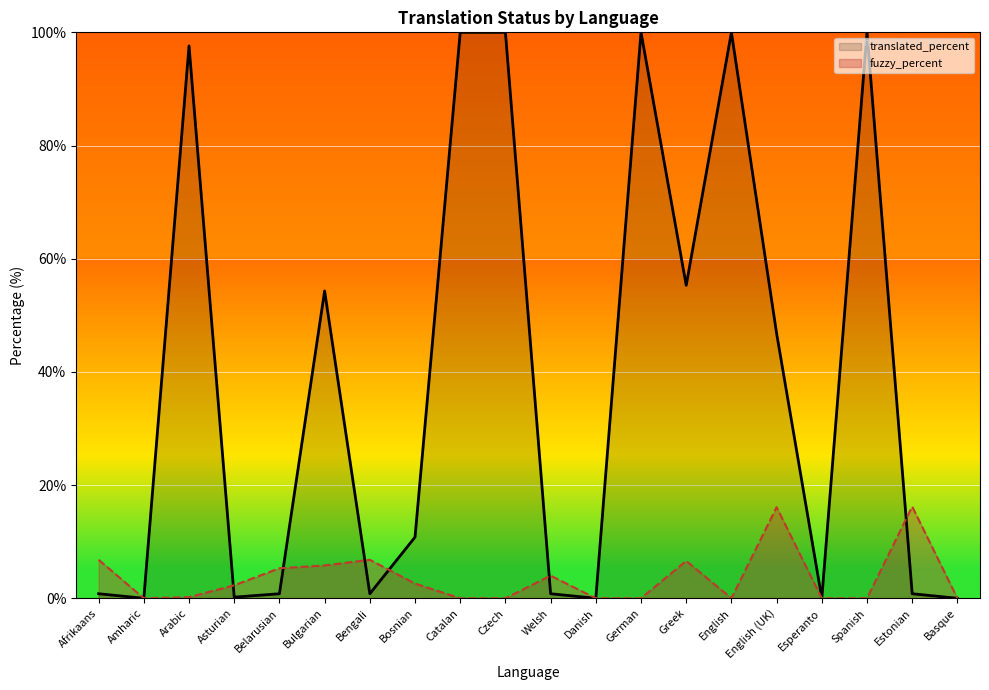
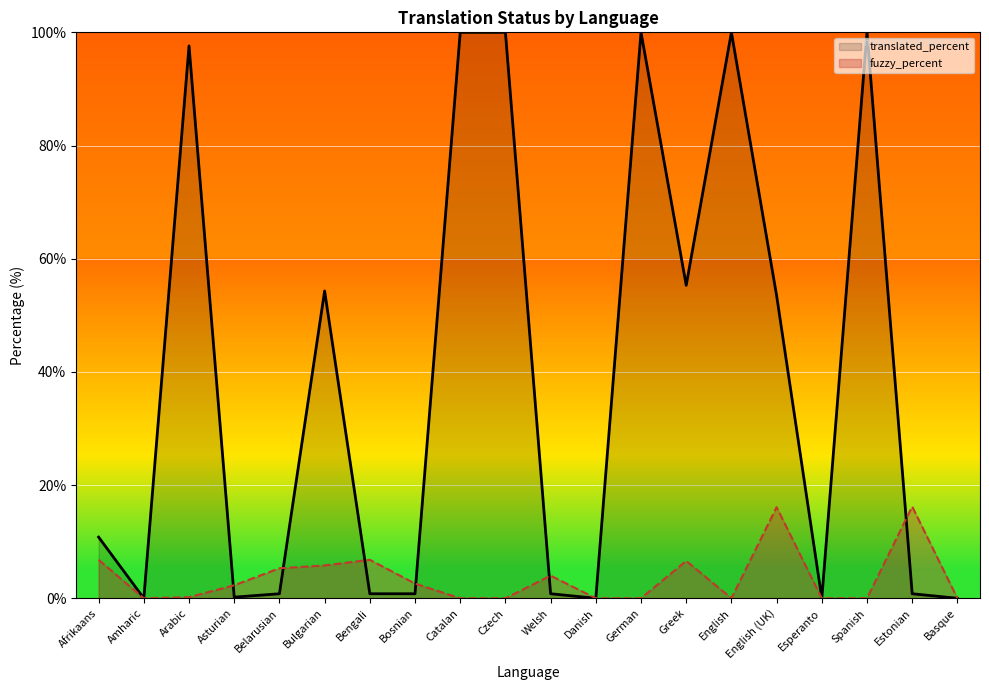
translated_percent, Afrikaans: 1% -> 11%
translated_percent, Bosnian: 11% -> 1%
translated_percent, English (UK): 47% -> 54%
